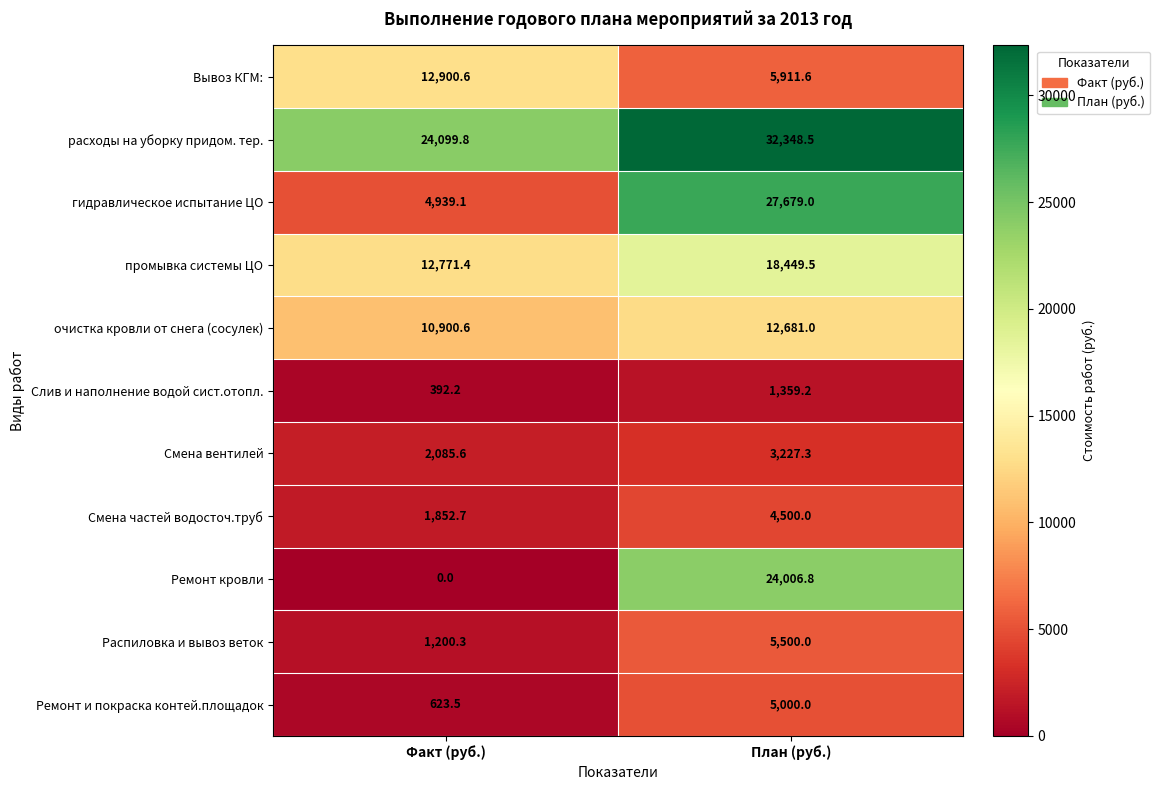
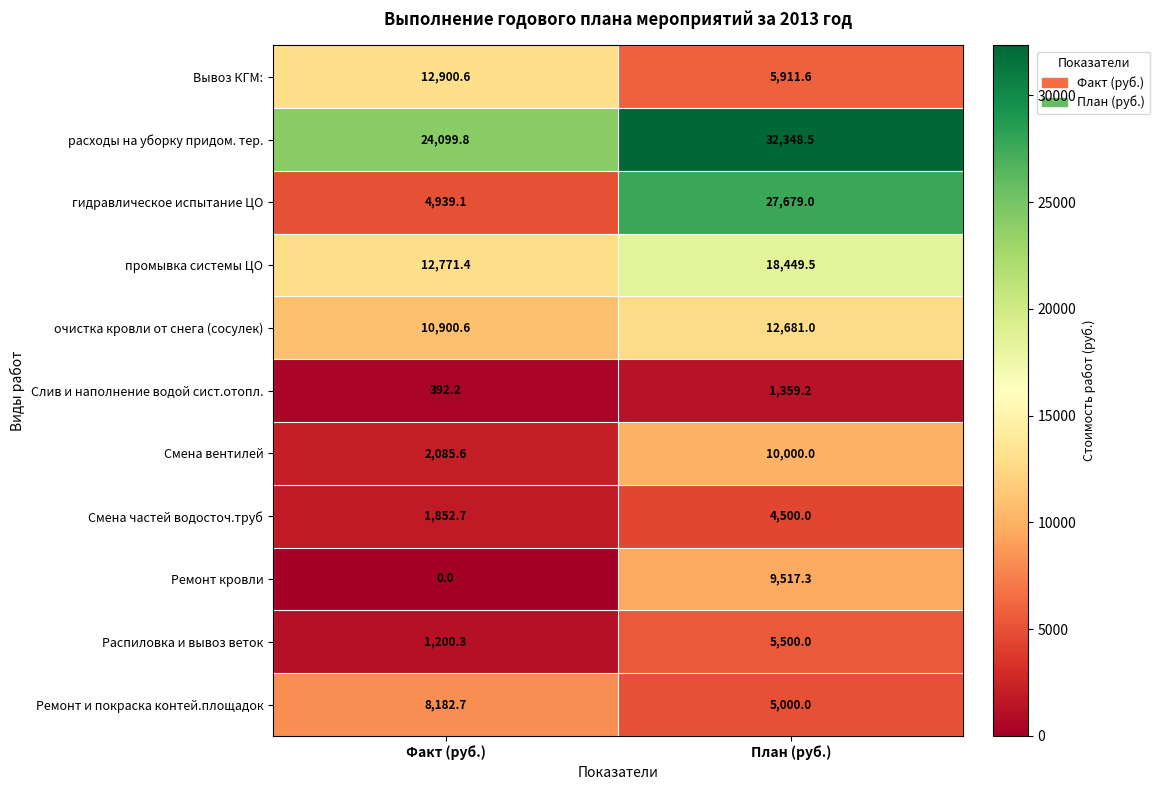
Смена вентилей, План (руб.): 3,227.3 -> 10,000.0
Ремонт кровли, План (руб.): 24,006.8 -> 9,517.3
Ремонт и покраска контей.площадок, Факт (руб.): 623.5 -> 8,182.7
